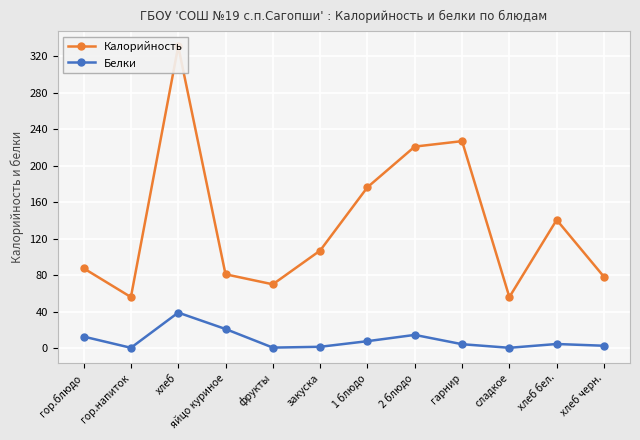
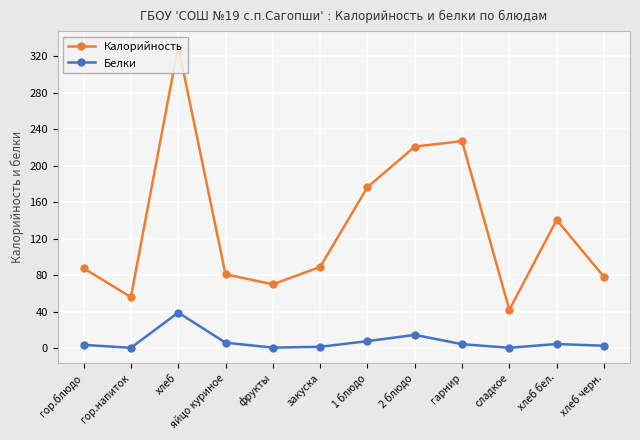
Белки, гор.блюдо: 10 -> 0
Белки, яйцо куриное: 20 -> 10
Калорийность, закуска: 110 -> 90
Калорийность, сладкое: 60 -> 40
